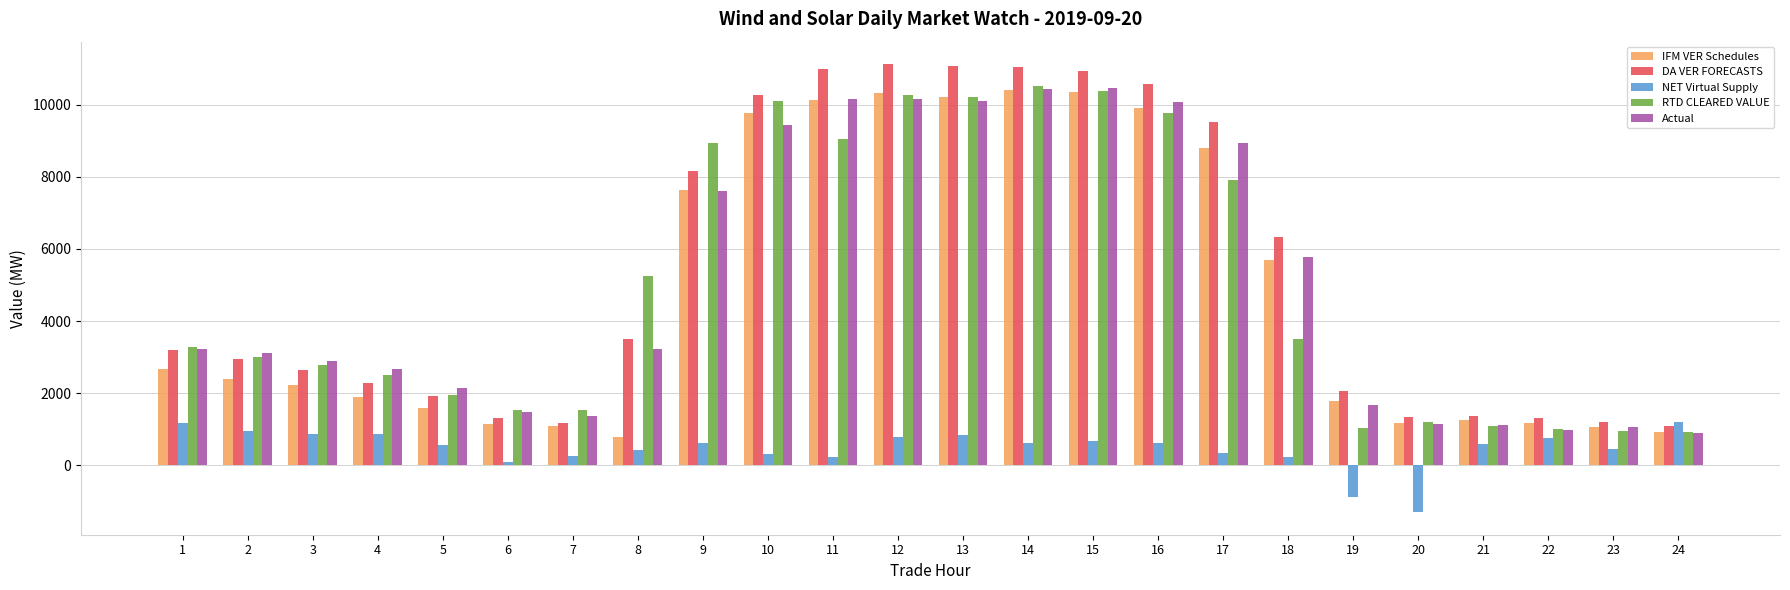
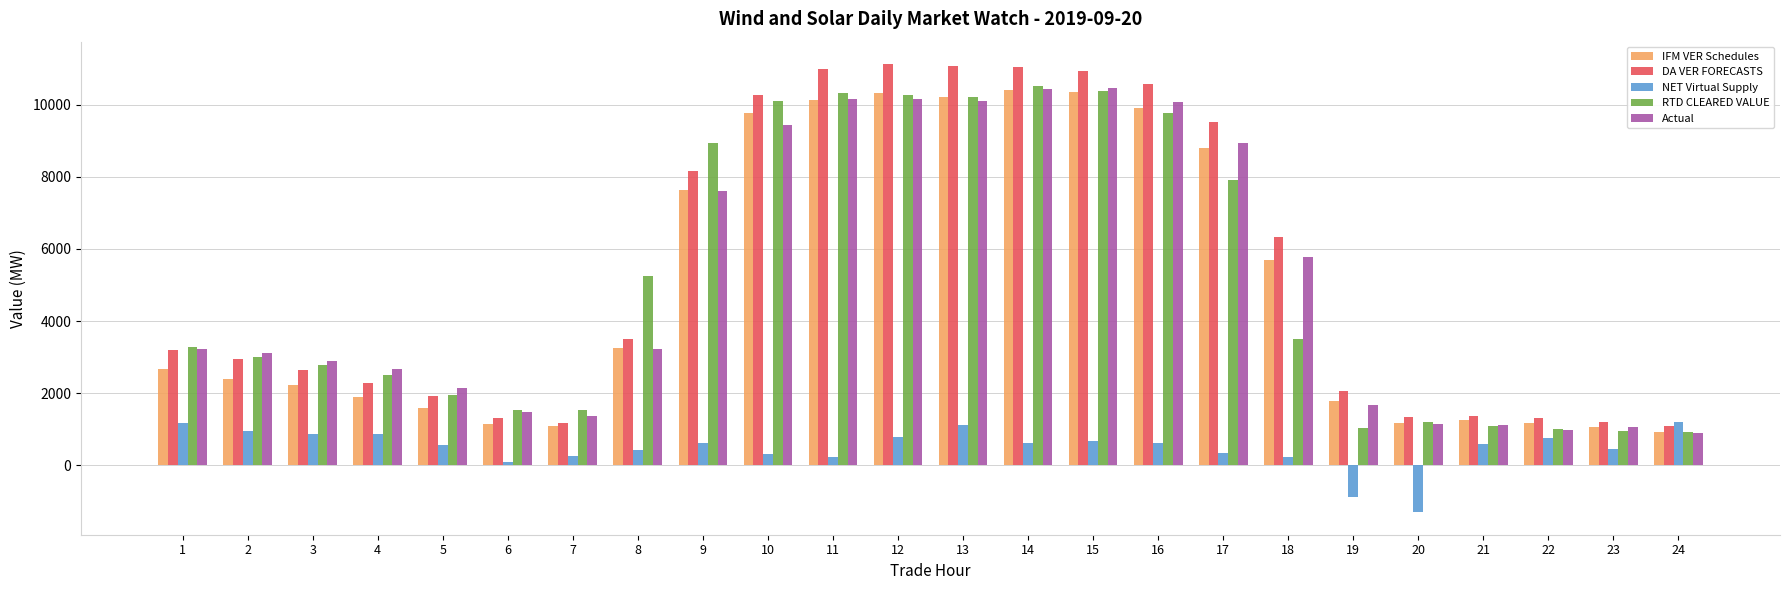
IFM VER Schedules, 8: 800 -> 3300
RTD CLEARED VALUE, 11: 9100 -> 10300
NET Virtual Supply, 13: 900 -> 1100
